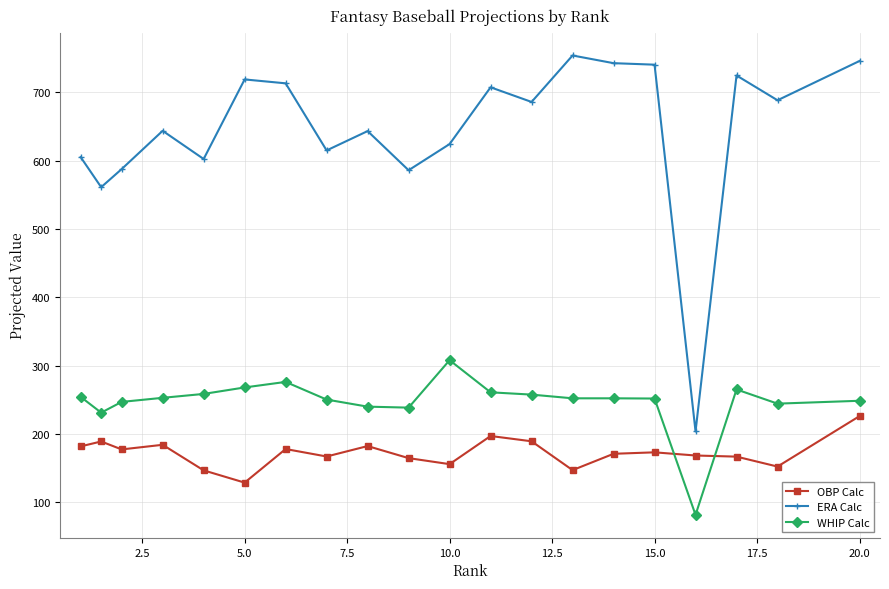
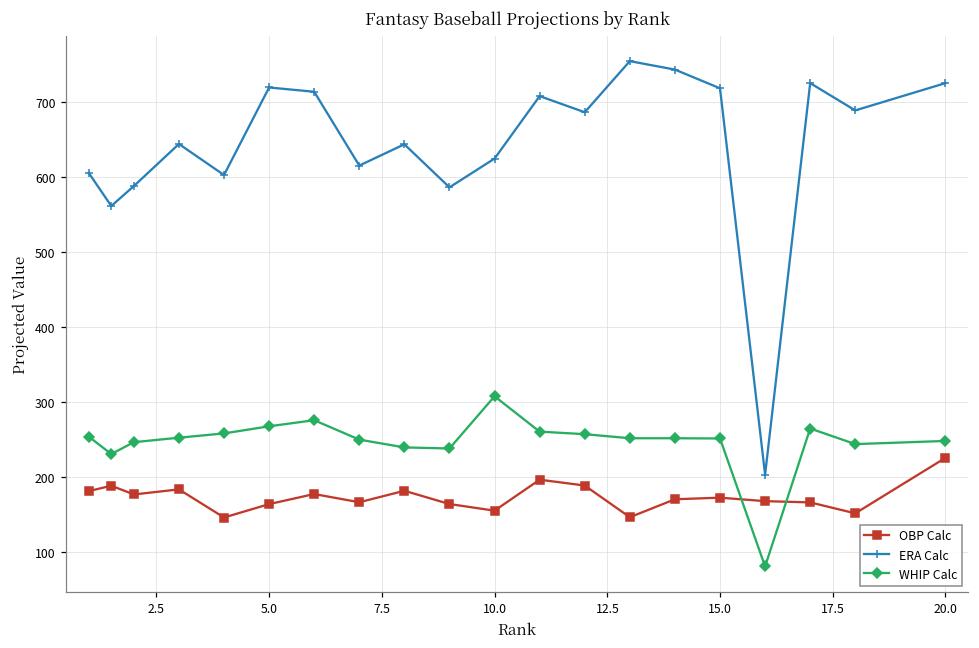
OBP Calc, 5.0: 130 -> 160
ERA Calc, 15.0: 740 -> 720
ERA Calc, 20.0: 750 -> 720
